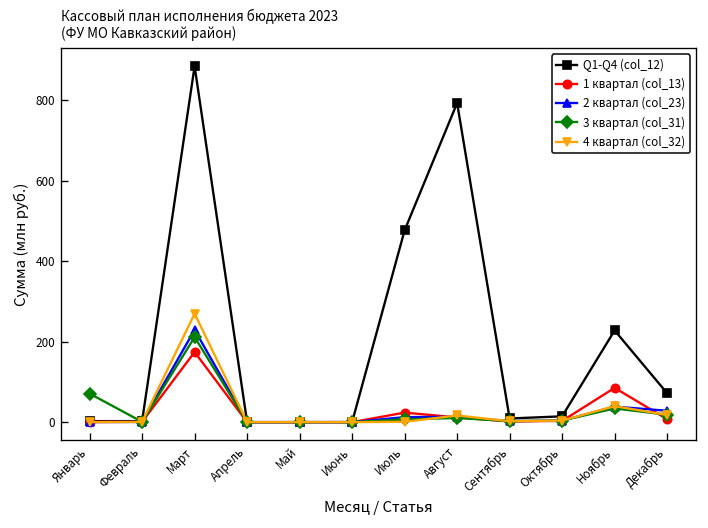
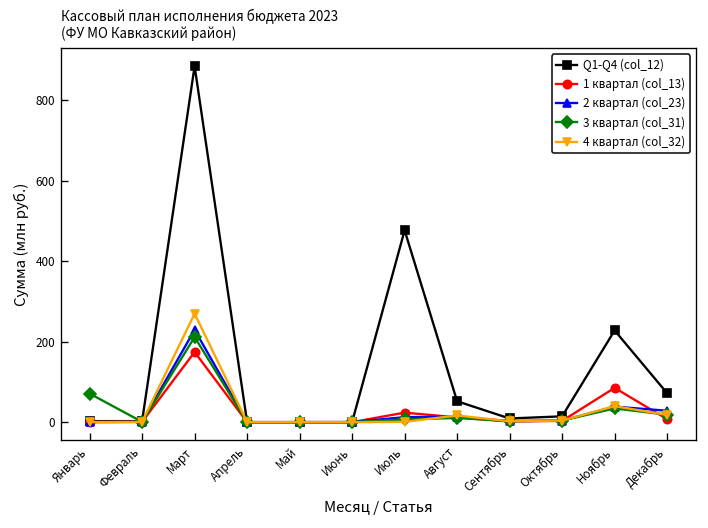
Q1-Q4 (col_12), Август: 790 -> 50
